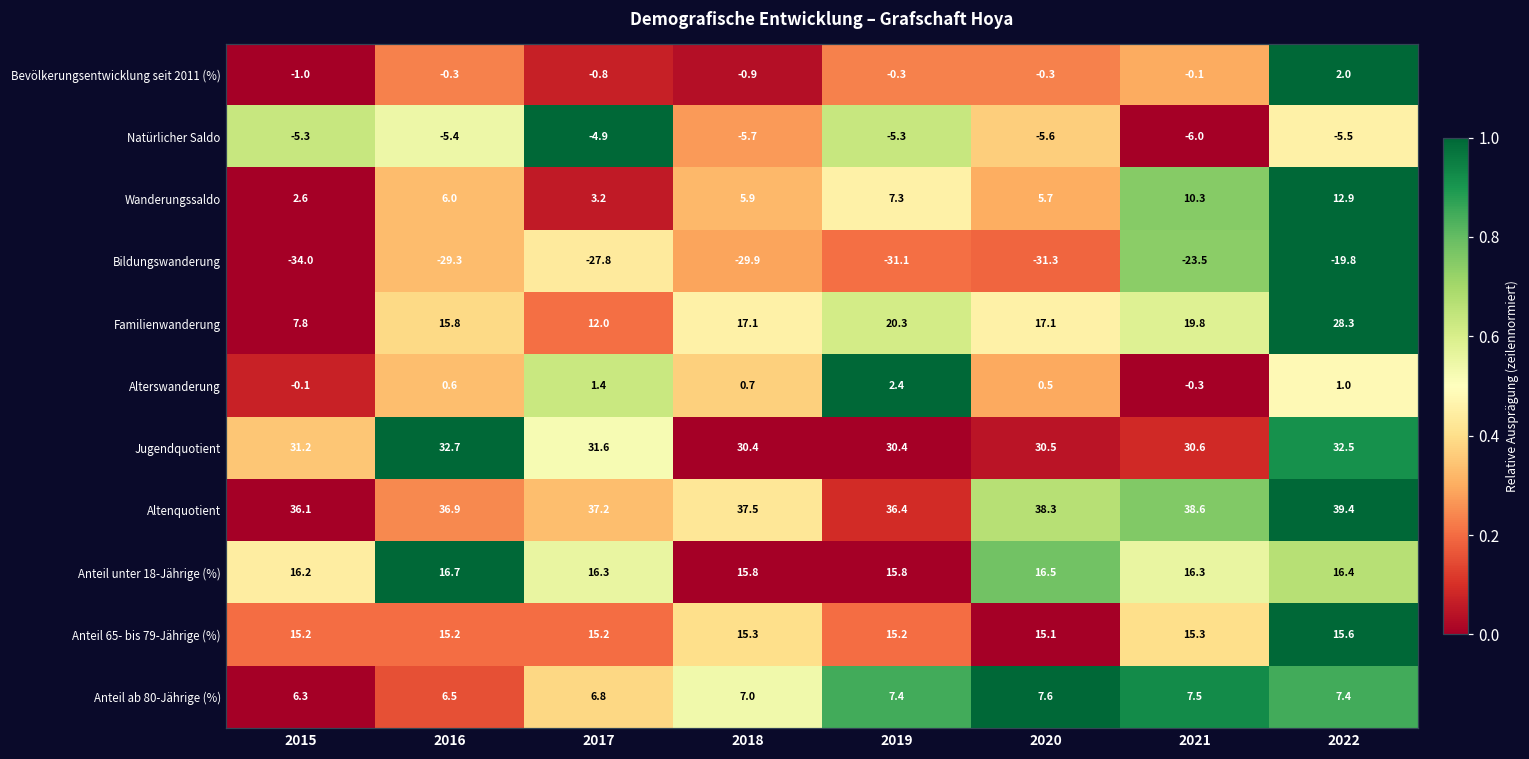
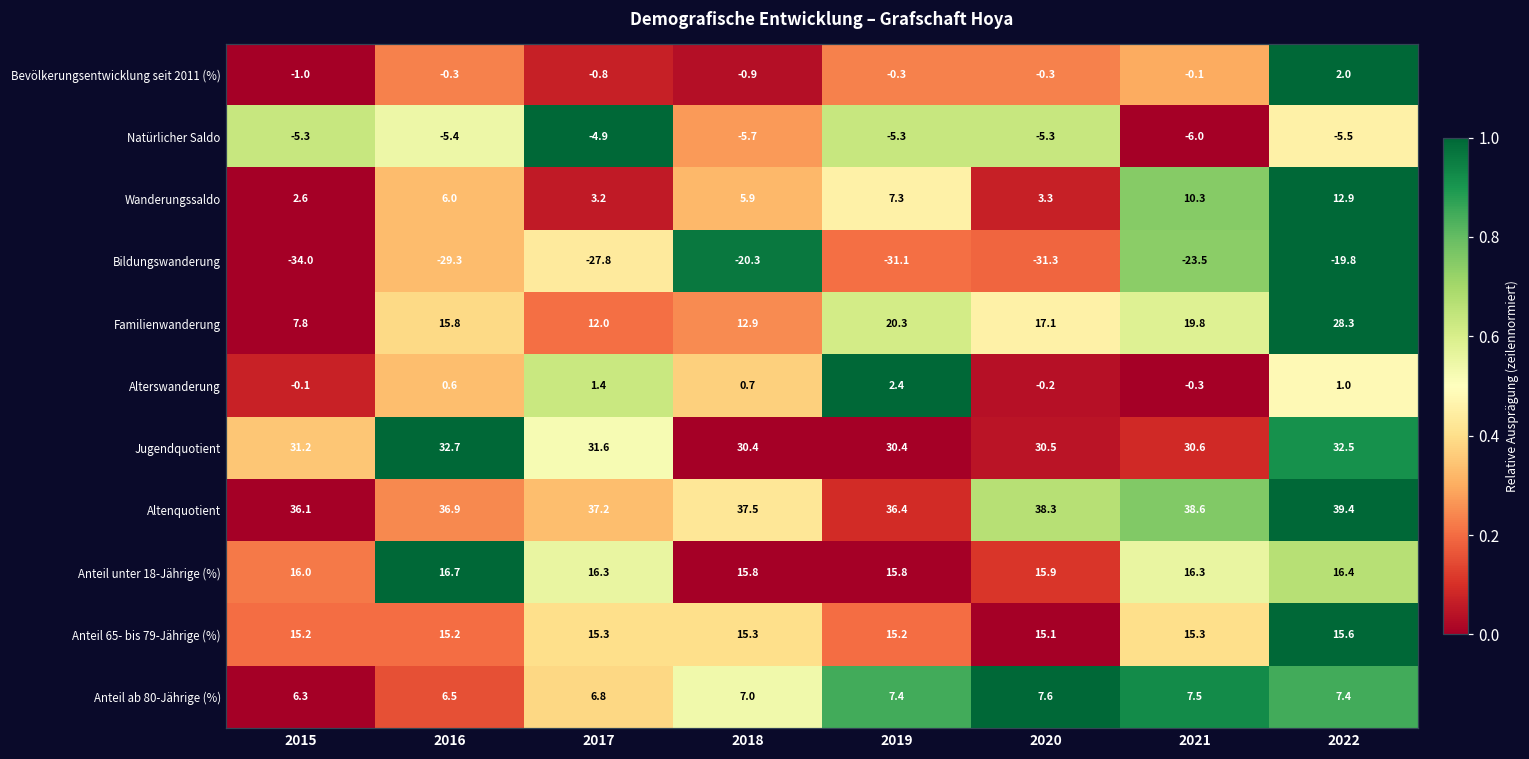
Natürlicher Saldo, 2020: -5.6 -> -5.3
Wanderungssaldo, 2020: 5.7 -> 3.3
Bildungswanderung, 2018: -29.9 -> -20.3
Familienwanderung, 2018: 17.1 -> 12.9
Alterswanderung, 2020: 0.5 -> -0.2
Anteil unter 18-Jährige (%), 2015: 16.2 -> 16.0
Anteil unter 18-Jährige (%), 2020: 16.5 -> 15.9
Anteil 65- bis 79-Jährige (%), 2017: 15.2 -> 15.3
